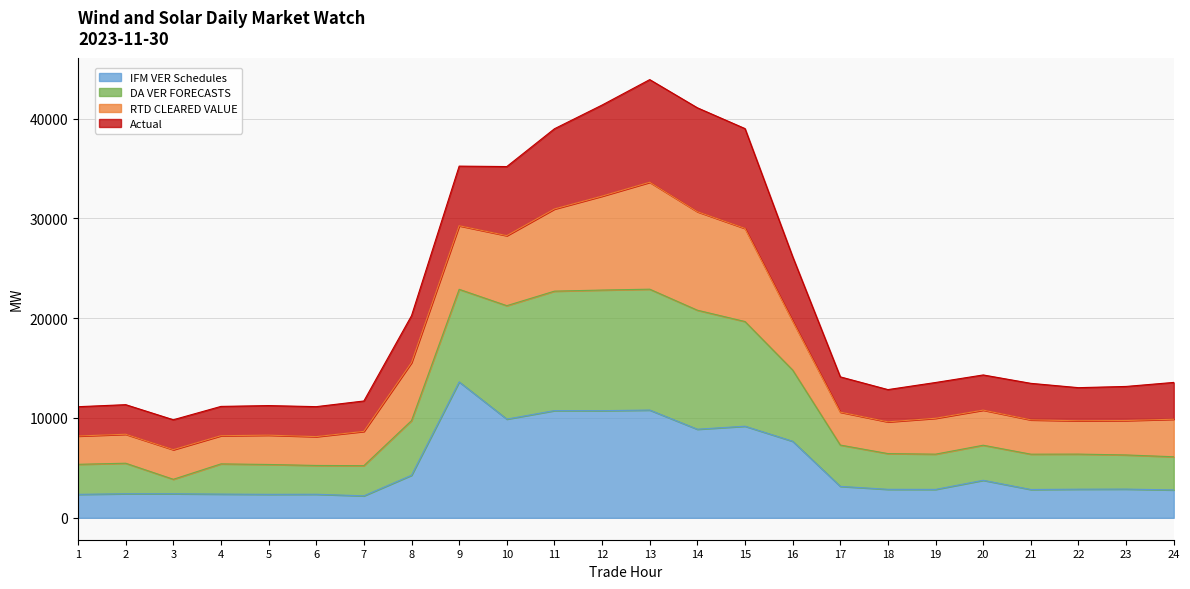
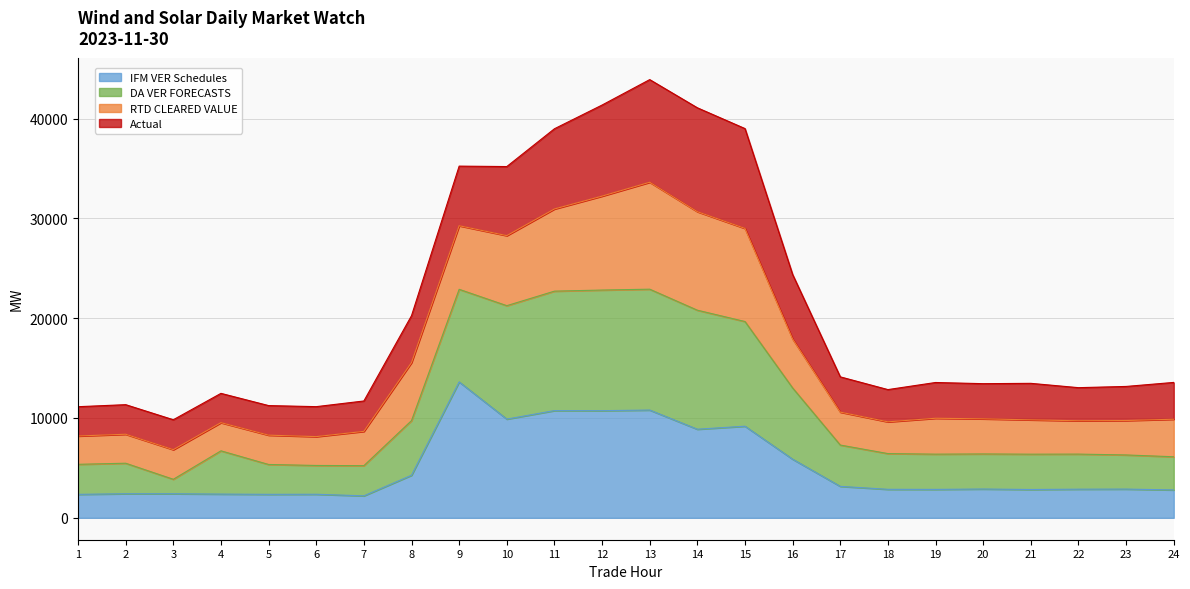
DA VER FORECASTS, 4: 3000 -> 4000
IFM VER Schedules, 16: 8000 -> 6000
IFM VER Schedules, 20: 4000 -> 3000
